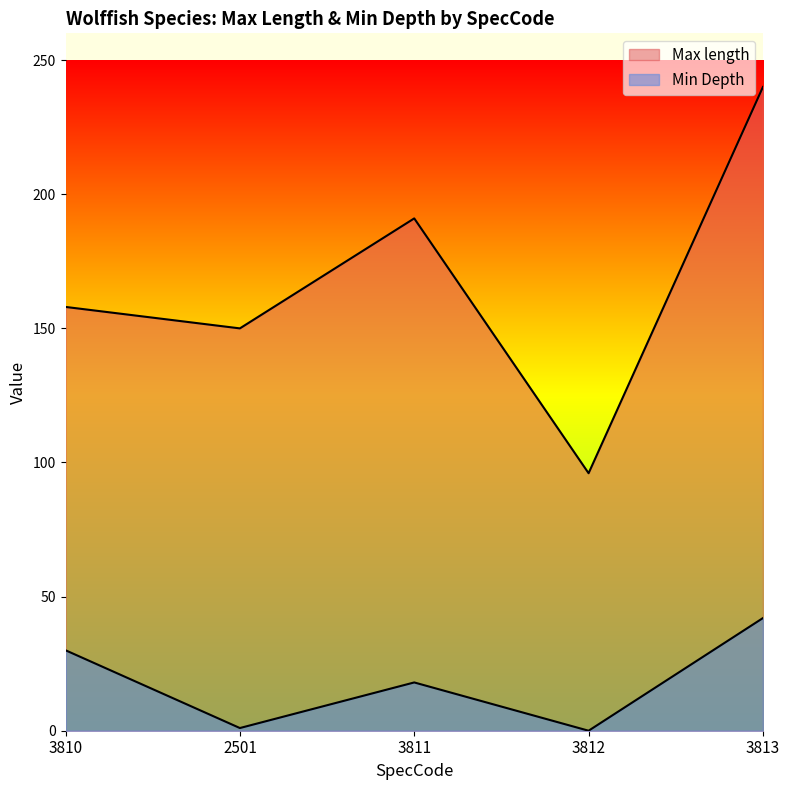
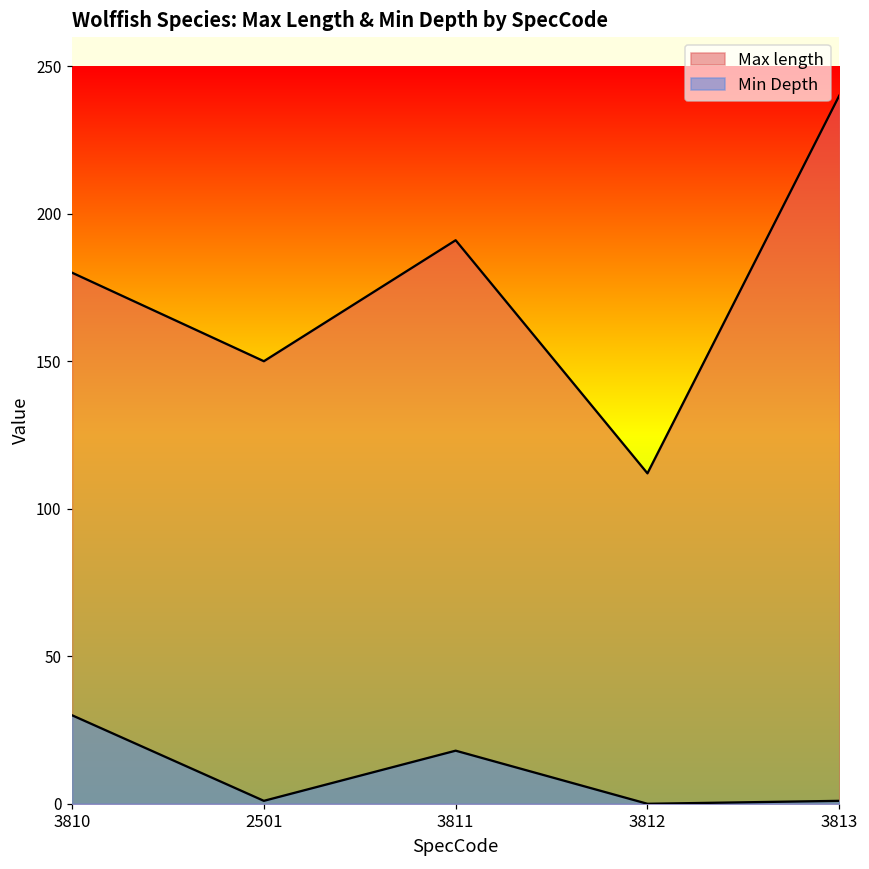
Max length, 3810: 158 -> 180
Max length, 3812: 96 -> 112
Min Depth, 3813: 42 -> 1
